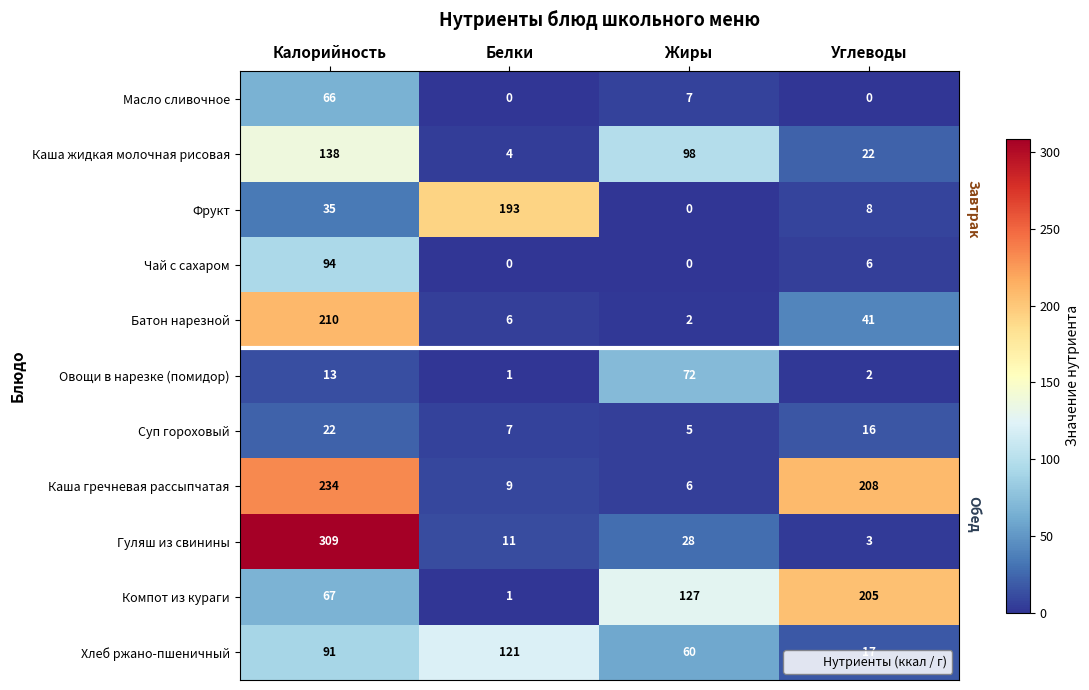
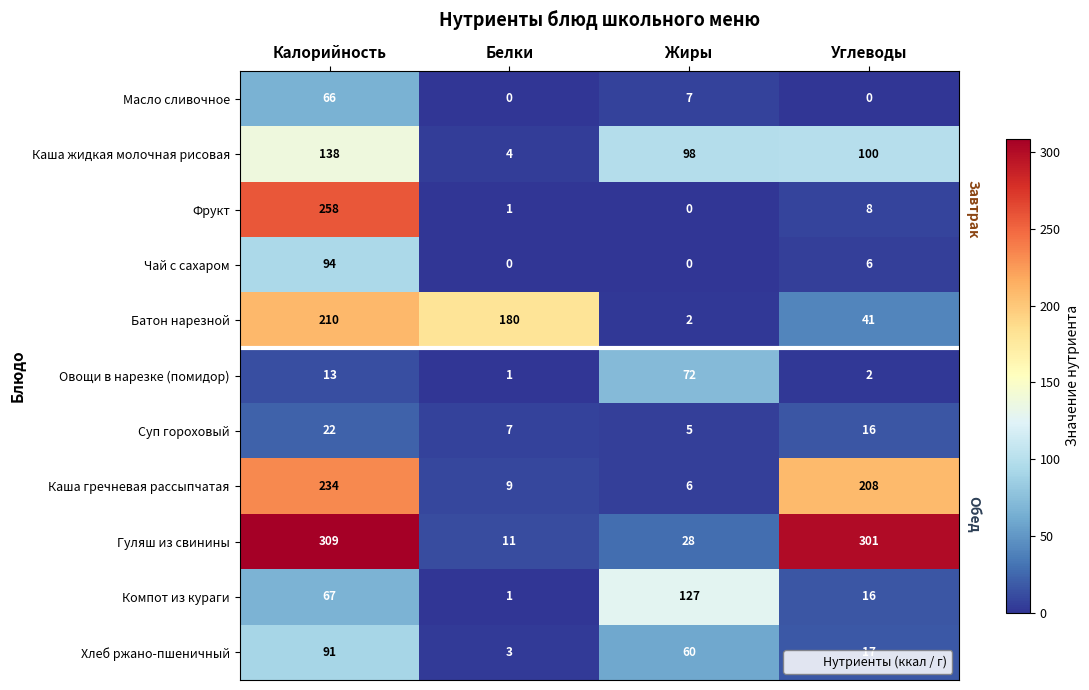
Каша жидкая молочная рисовая, Углеводы: 22 -> 100
Фрукт, Калорийность: 35 -> 258
Фрукт, Белки: 193 -> 1
Батон нарезной, Белки: 6 -> 180
Гуляш из свинины, Углеводы: 3 -> 301
Компот из кураги, Углеводы: 205 -> 16
Хлеб ржано-пшеничный, Белки: 121 -> 3
